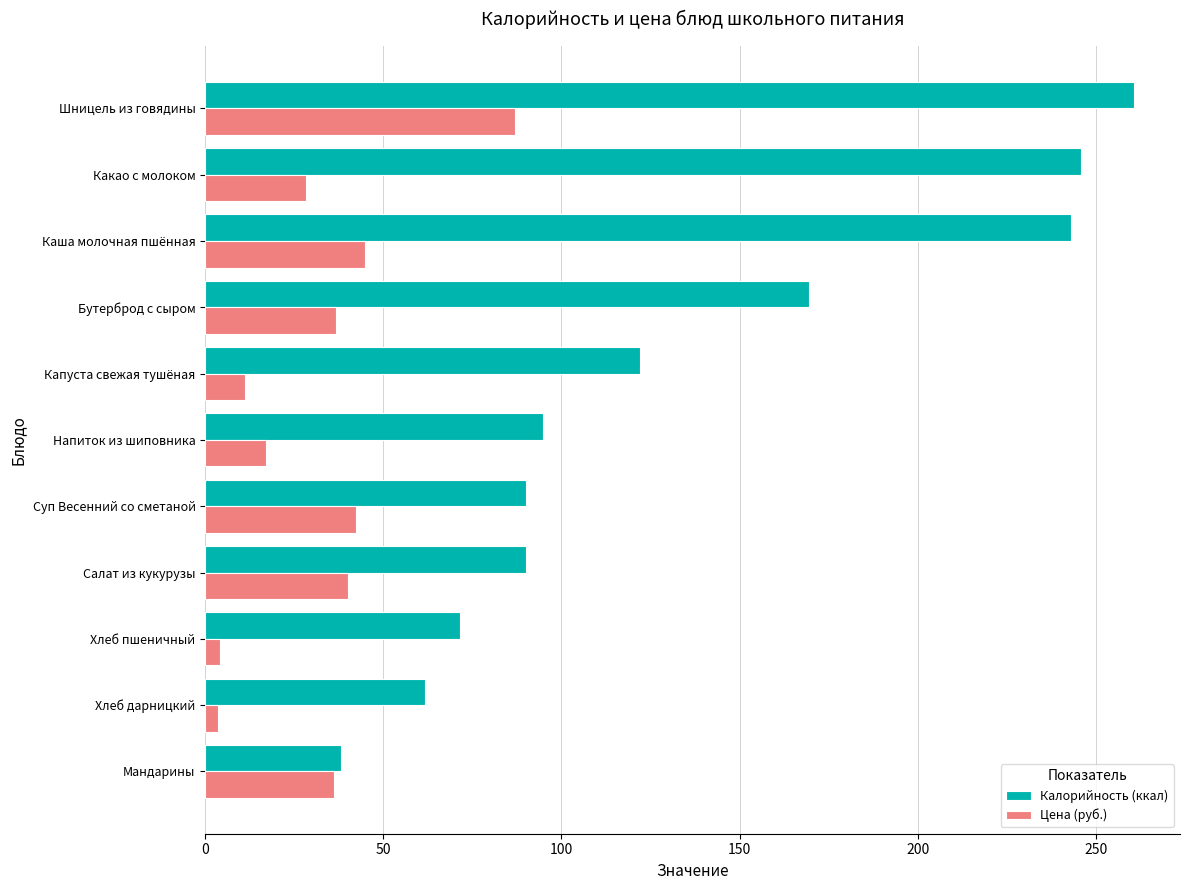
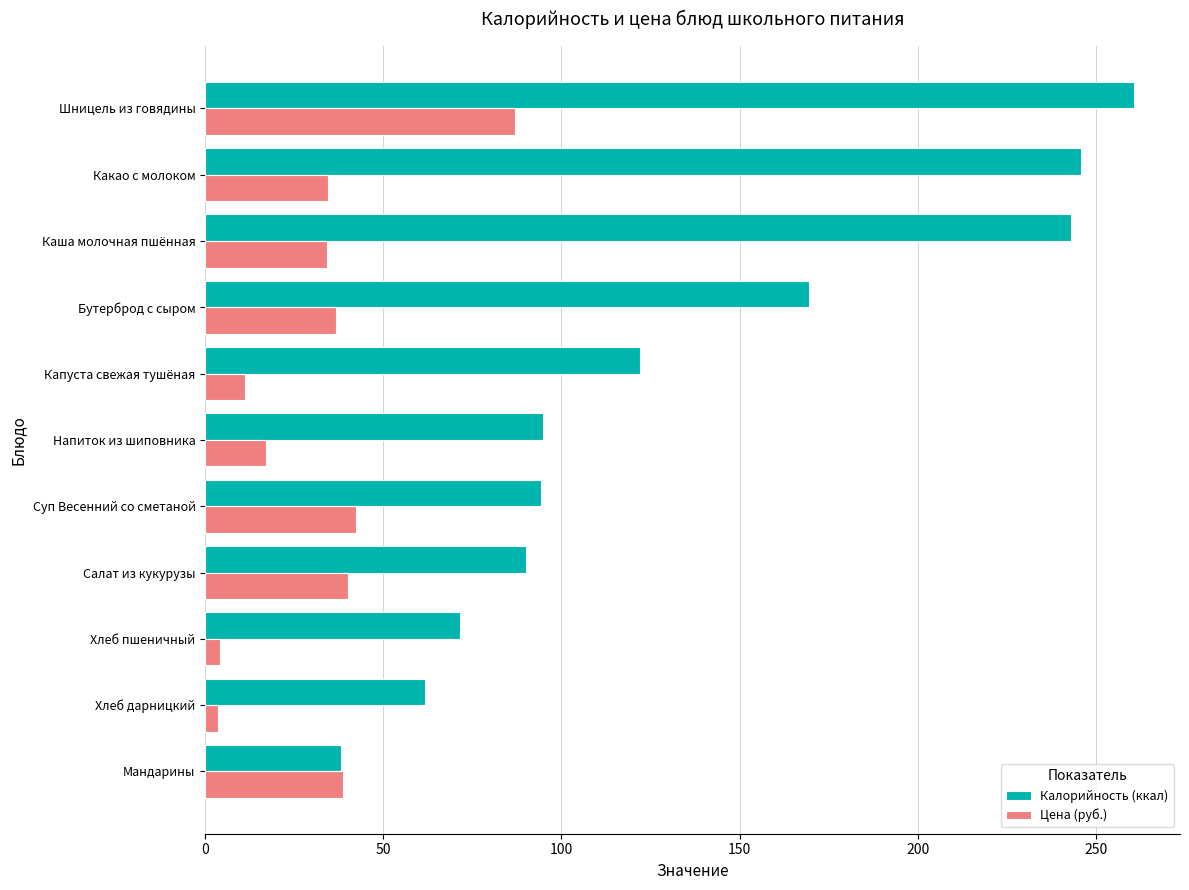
Цена (руб.), Какао с молоком: 28 -> 35
Цена (руб.), Каша молочная пшённая: 45 -> 34
Калорийность (ккал), Суп Весенний со сметаной: 90 -> 94
Цена (руб.), Мандарины: 36 -> 39
